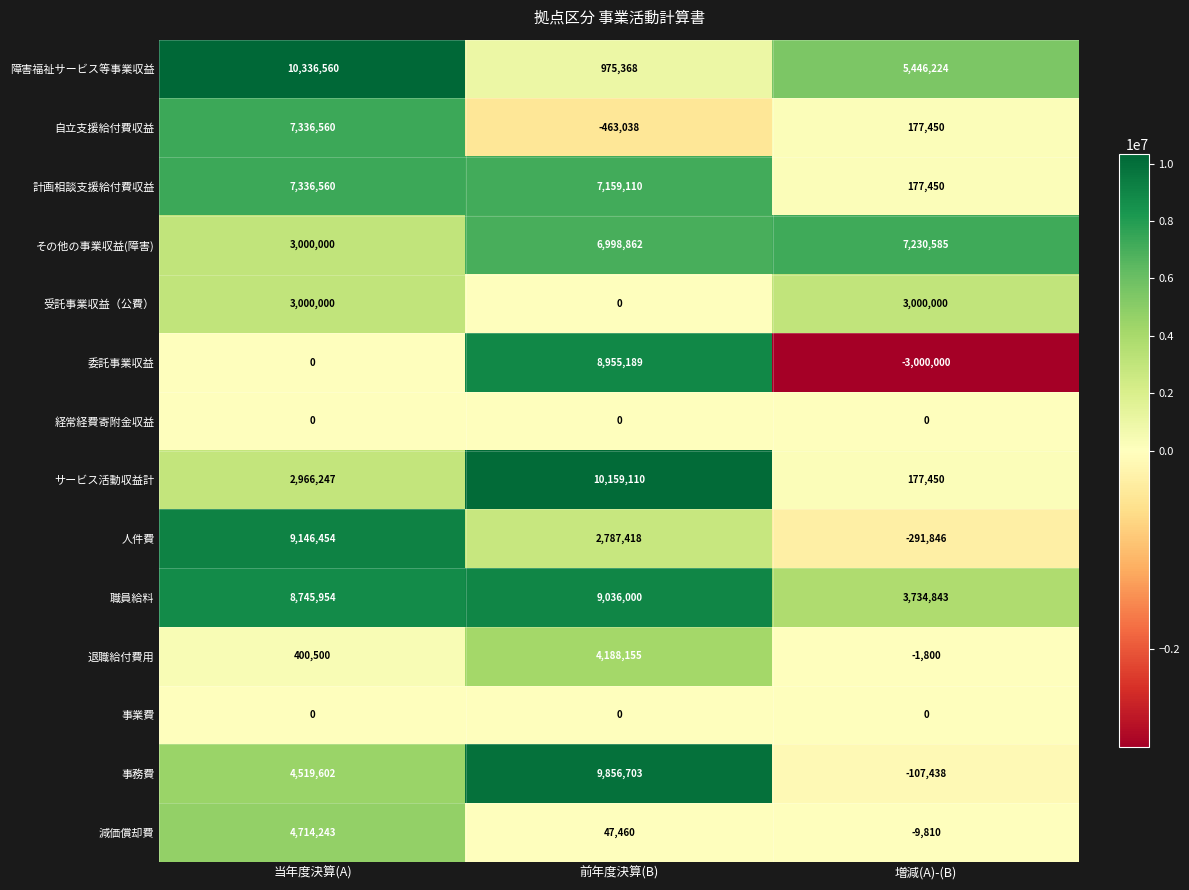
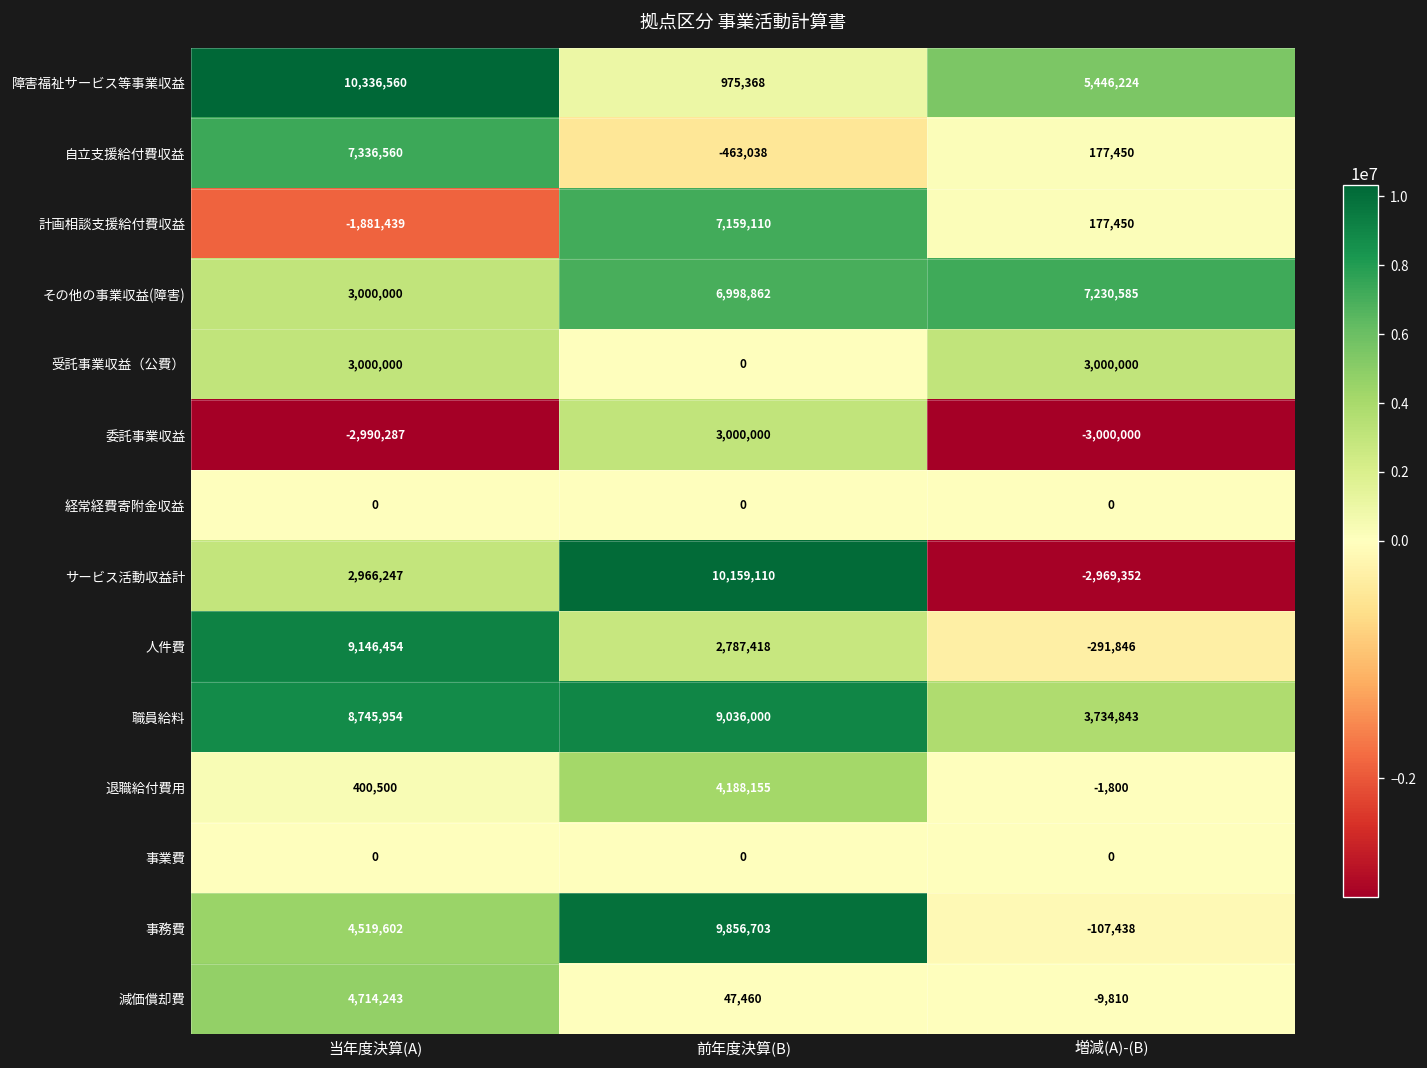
計画相談支援給付費収益, 当年度決算(A): 7,336,560 -> -1,881,439
委託事業収益, 当年度決算(A): 0 -> -2,990,287
委託事業収益, 前年度決算(B): 8,955,189 -> 3,000,000
サービス活動収益計, 増減(A)-(B): 177,450 -> -2,969,352
